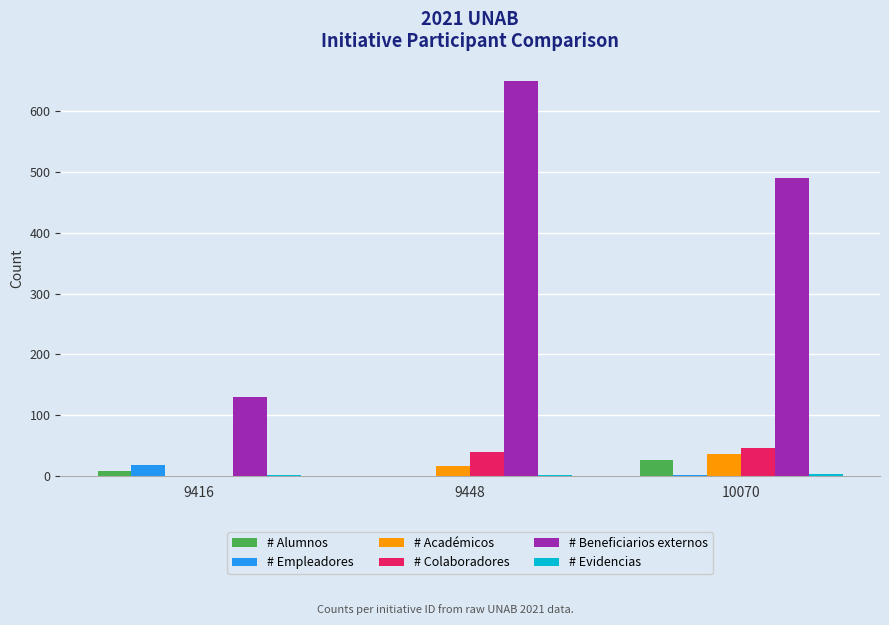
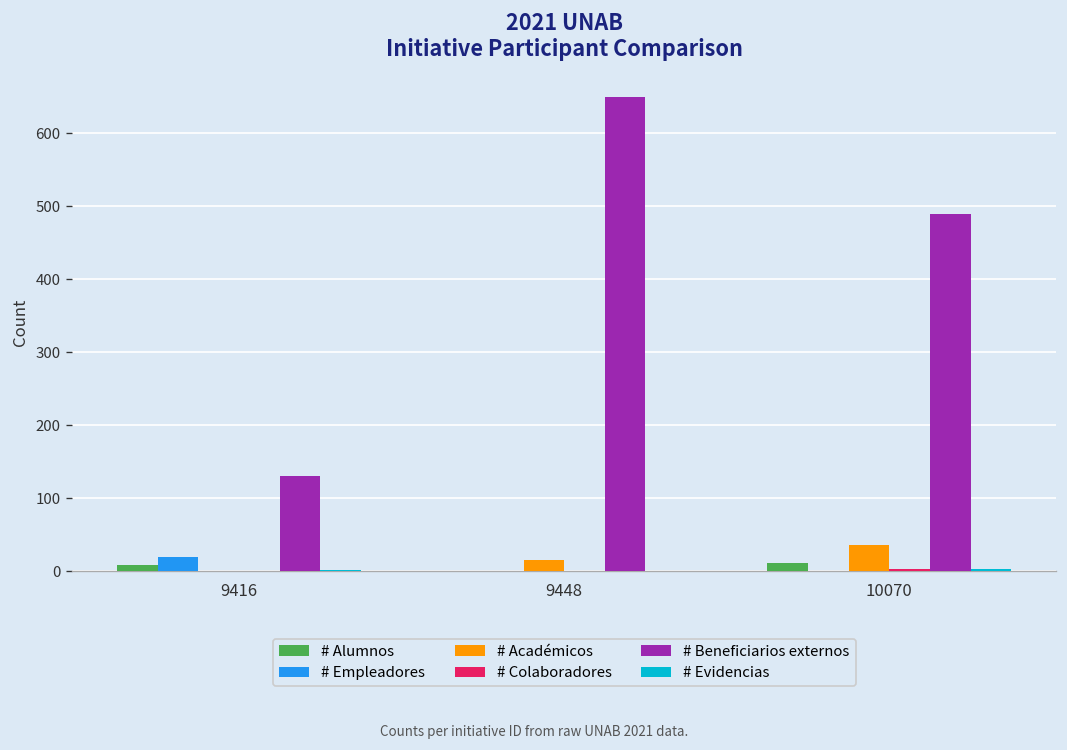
# Colaboradores, 9448: 40 -> 0
# Alumnos, 10070: 30 -> 10
# Colaboradores, 10070: 50 -> 0
